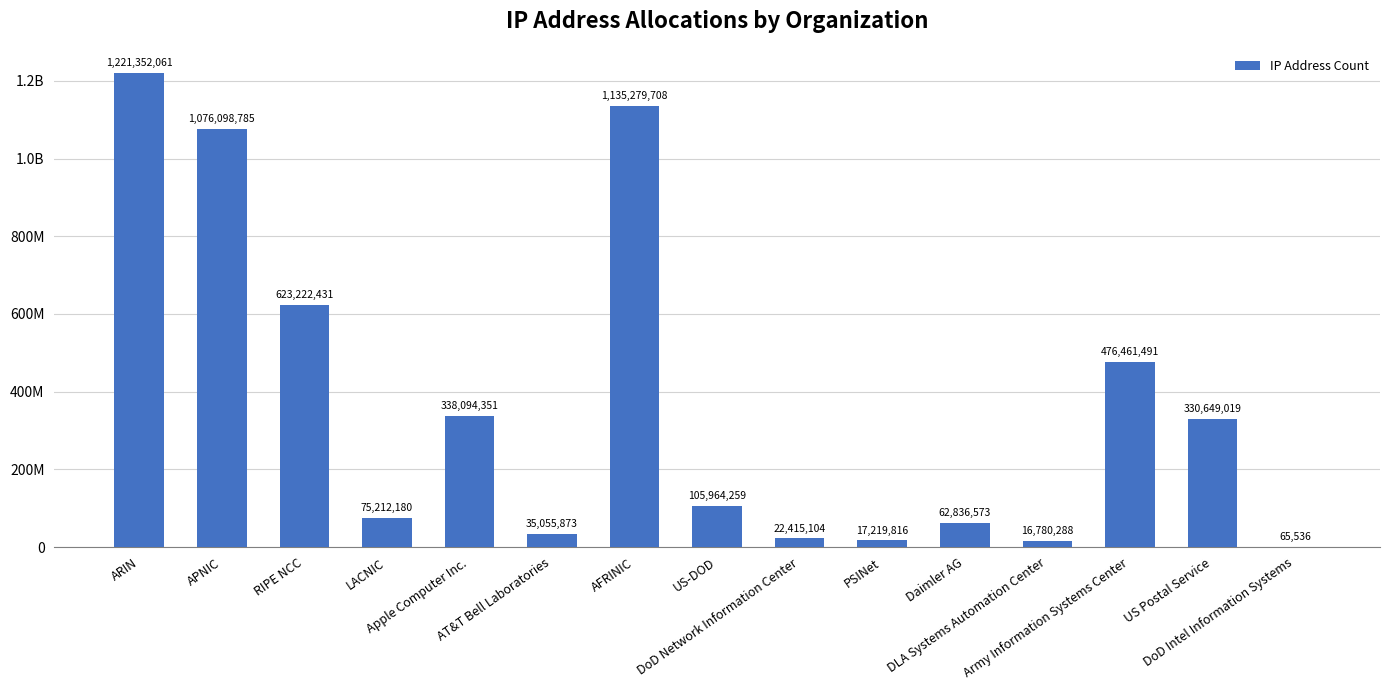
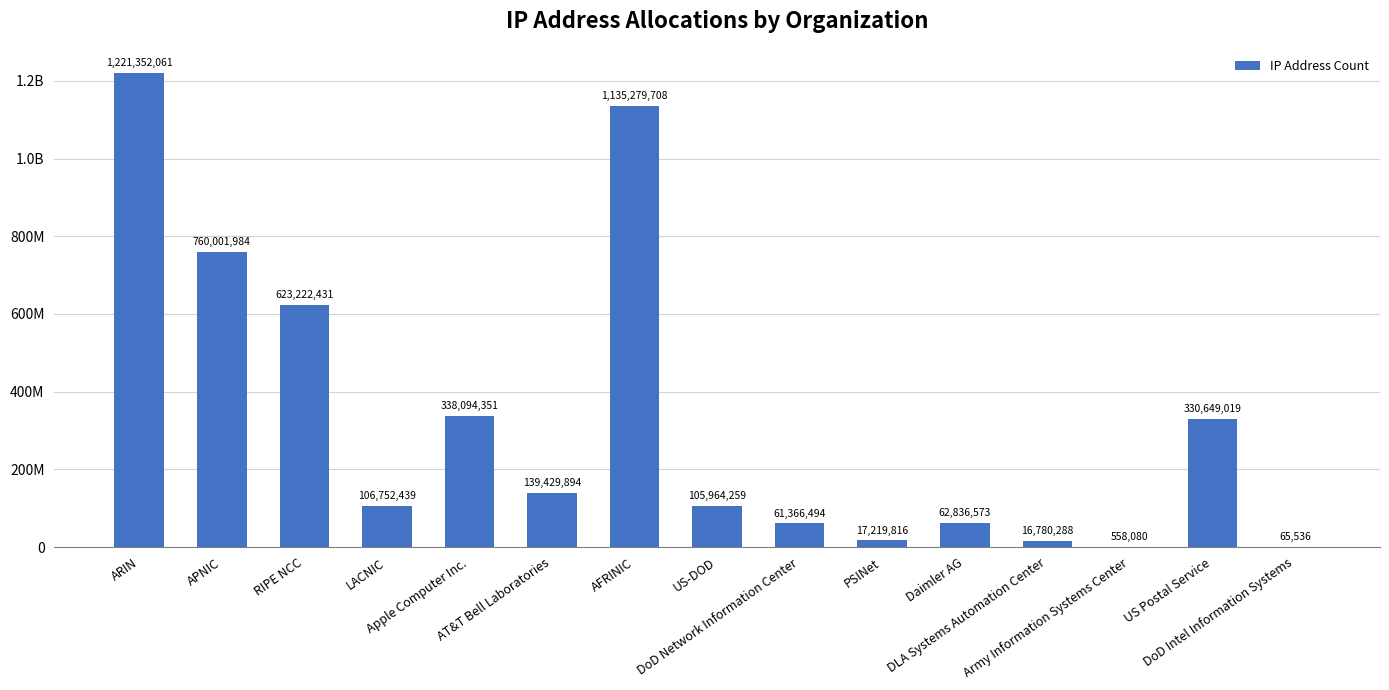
APNIC: 1,076,098,785 -> 760,001,984
LACNIC: 75,212,180 -> 106,752,439
AT&T Bell Laboratories: 35,055,873 -> 139,429,894
DoD Network Information Center: 22,415,104 -> 61,366,494
Army Information Systems Center: 476,461,491 -> 558,080
